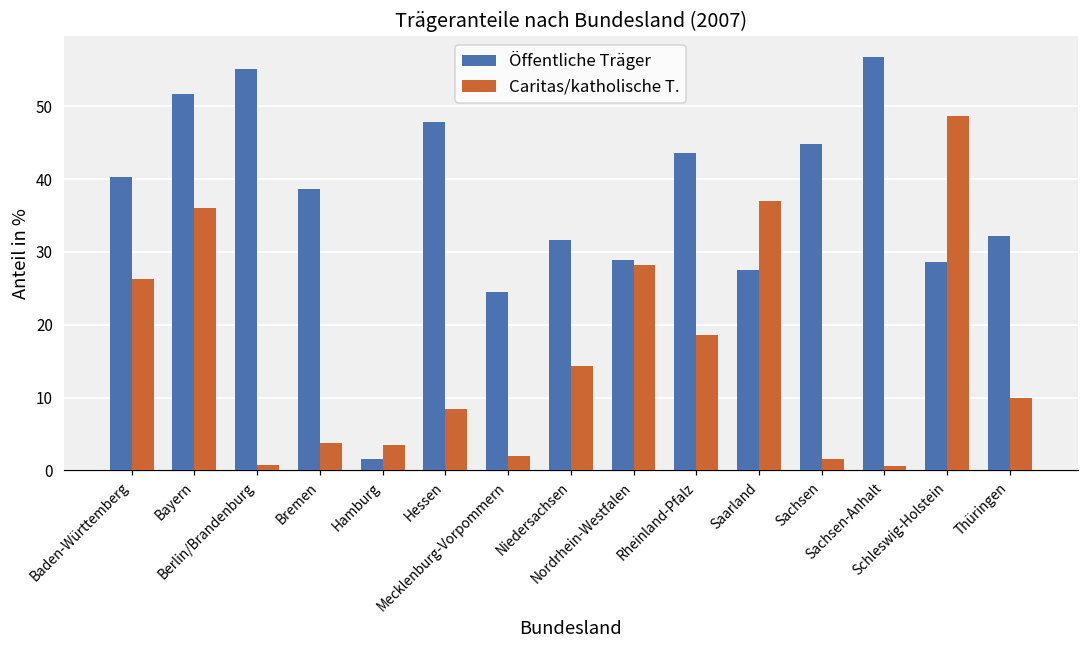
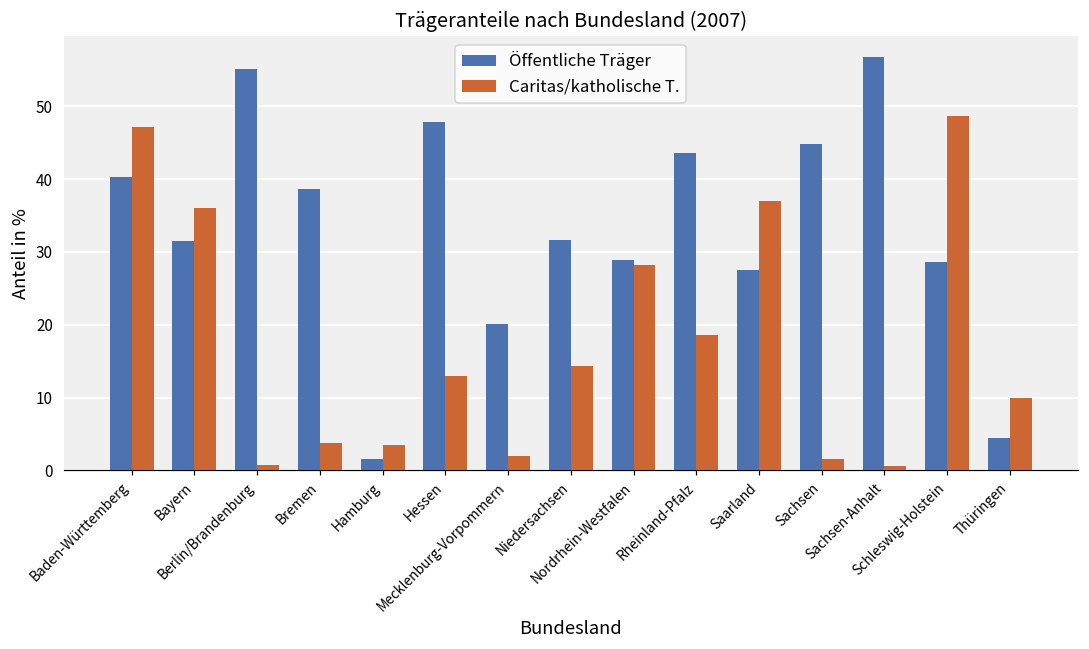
Caritas/katholische T., Baden-Württemberg: 26 -> 47
Öffentliche Träger, Bayern: 52 -> 32
Caritas/katholische T., Hessen: 8 -> 13
Öffentliche Träger, Mecklenburg-Vorpommern: 25 -> 20
Öffentliche Träger, Thüringen: 32 -> 4
